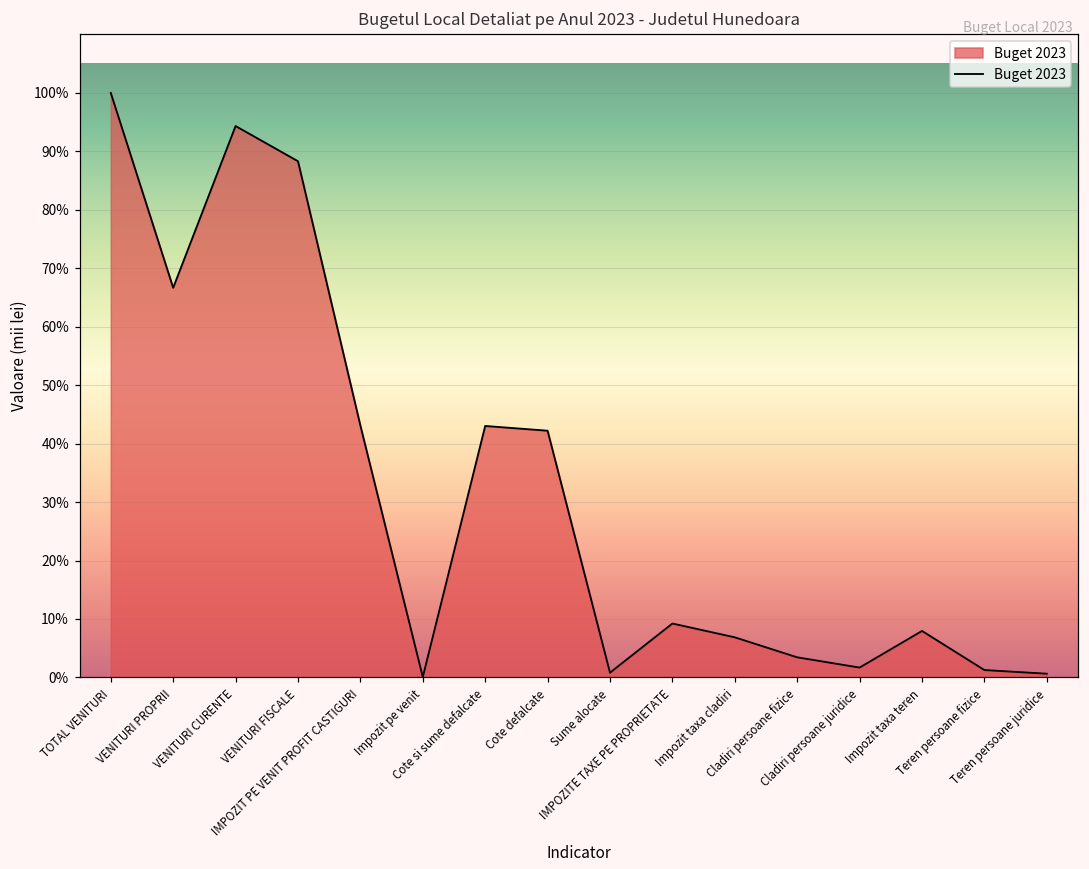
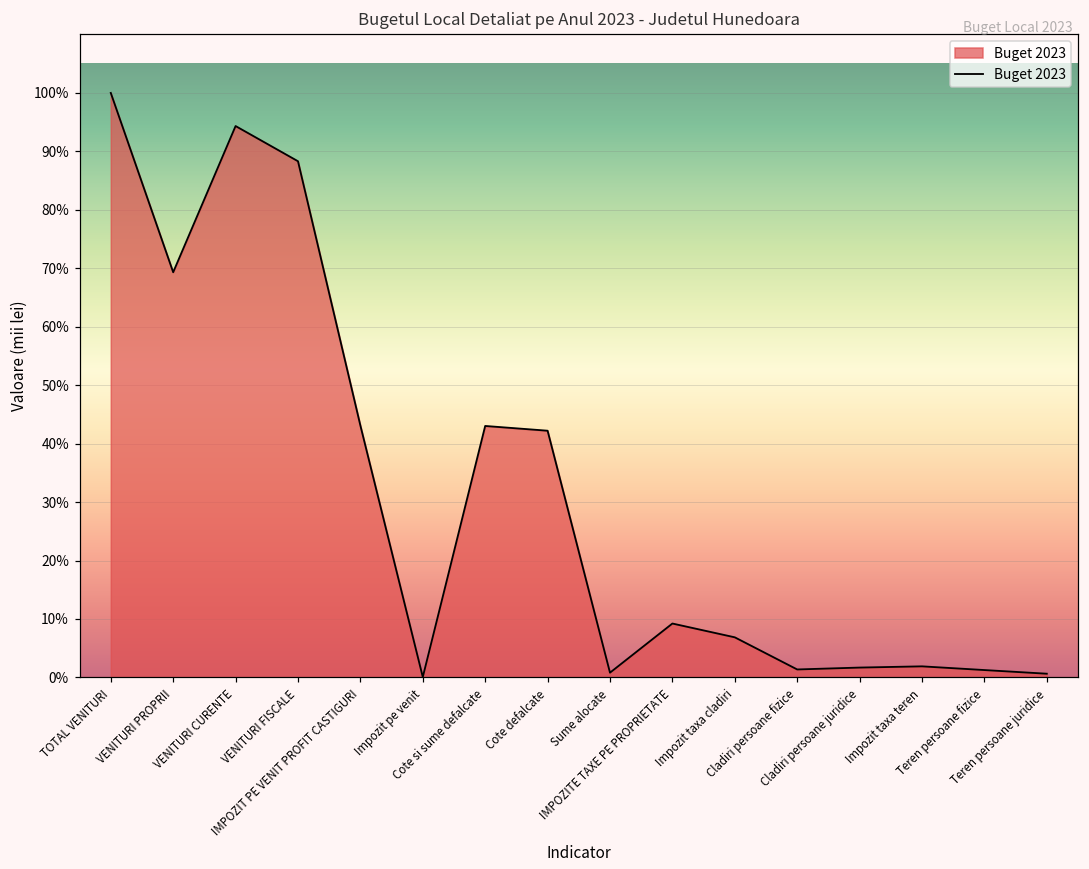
VENITURI PROPRII: 67% -> 69%
Cladiri persoane fizice: 3% -> 1%
Impozit taxa teren: 8% -> 2%
